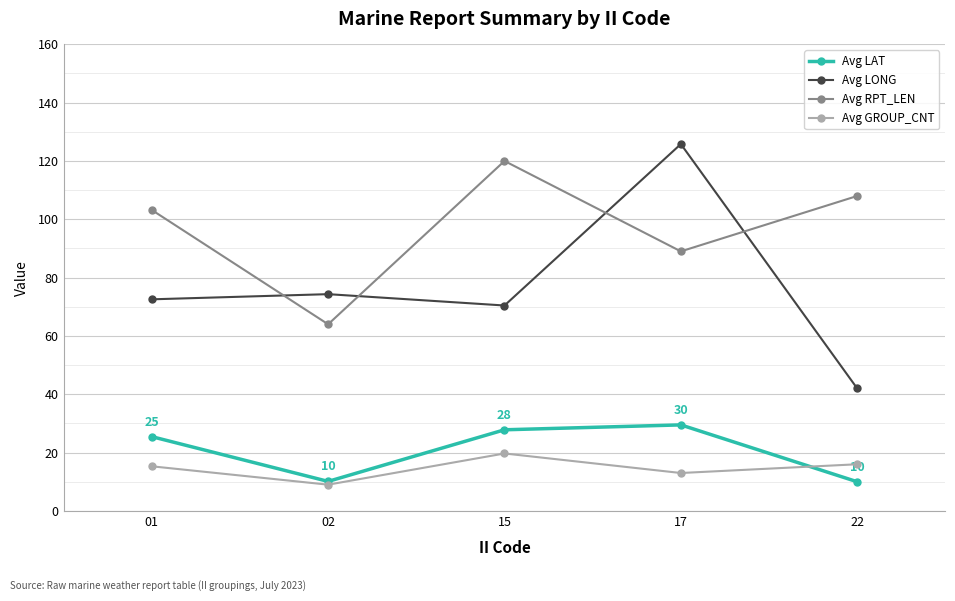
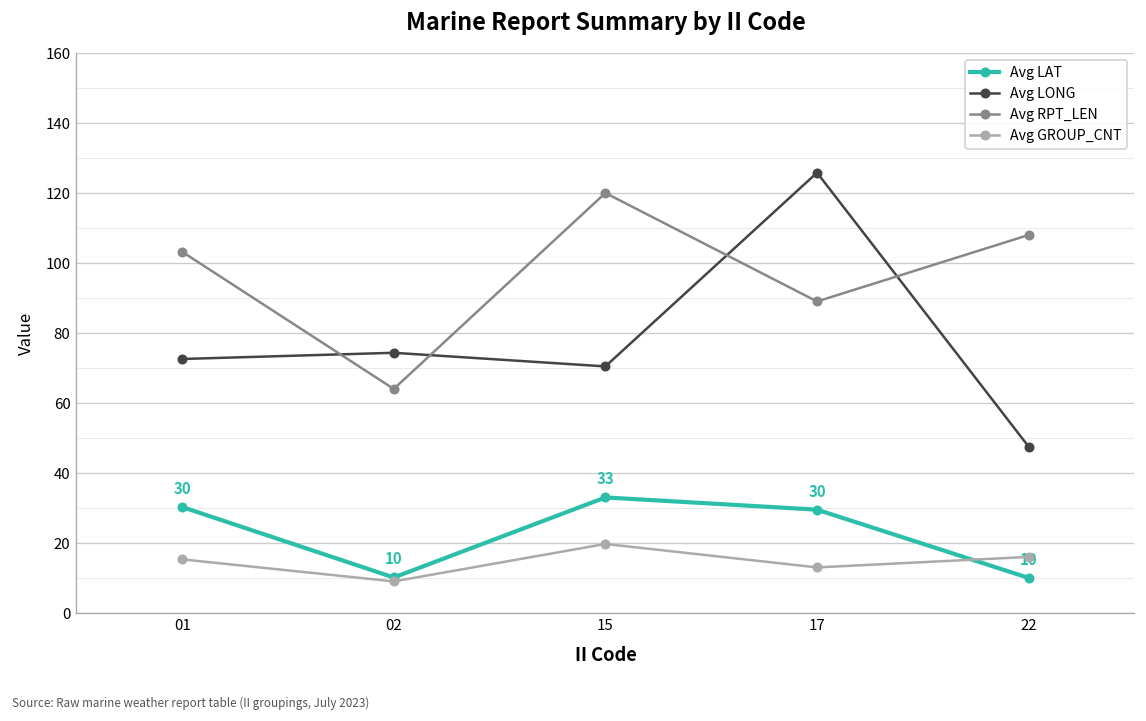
Avg LAT, 01: 25 -> 30
Avg LAT, 15: 28 -> 33
Avg LONG, 22: 42 -> 48
